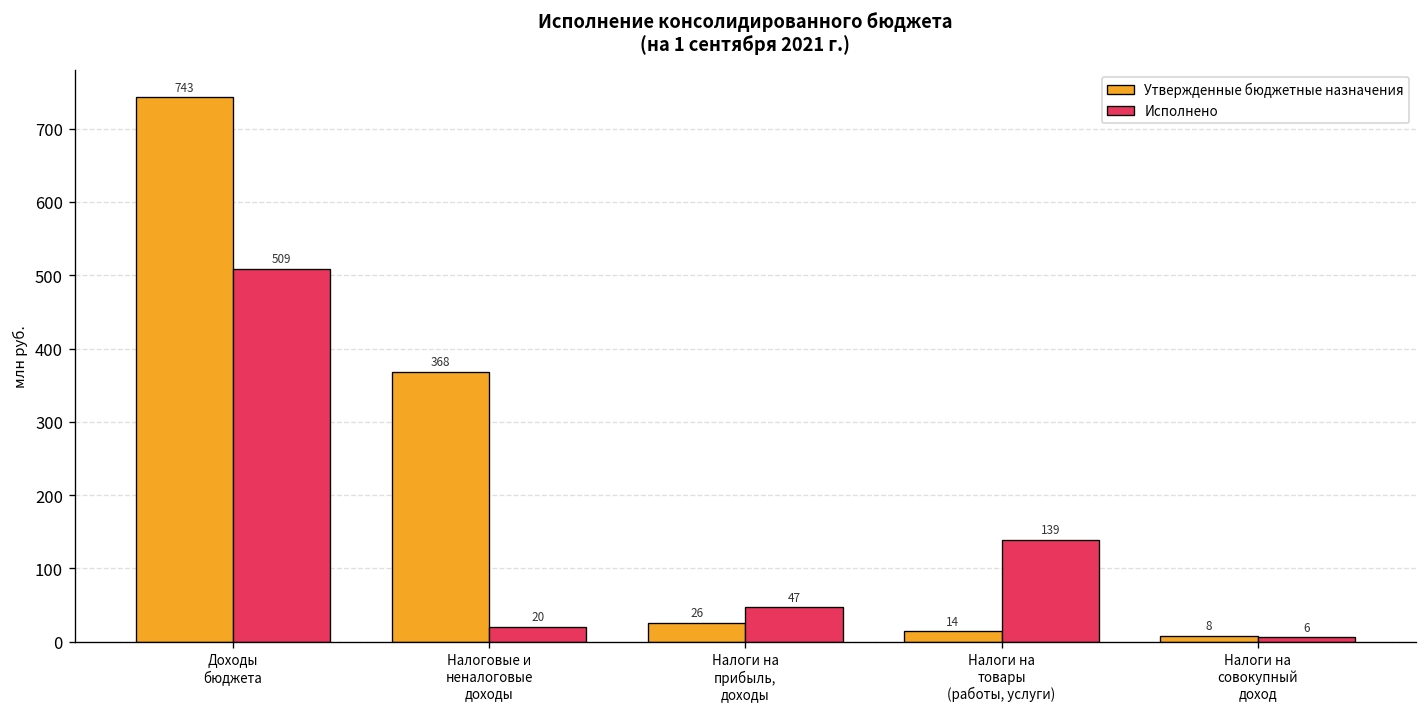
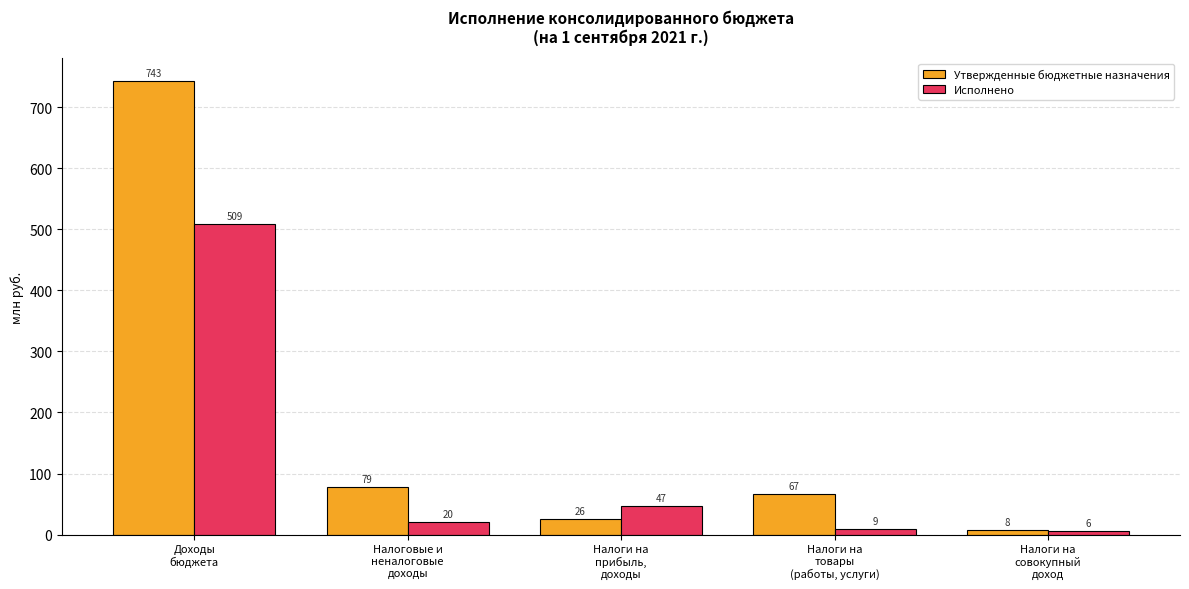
Утвержденные бюджетные назначения, Налоговые и неналоговые доходы: 368 -> 79
Утвержденные бюджетные назначения, Налоги на товары (работы, услуги): 14 -> 67
Исполнено, Налоги на товары (работы, услуги): 139 -> 9
